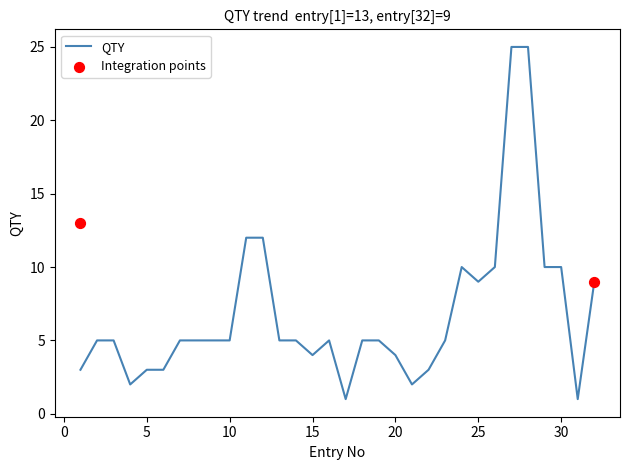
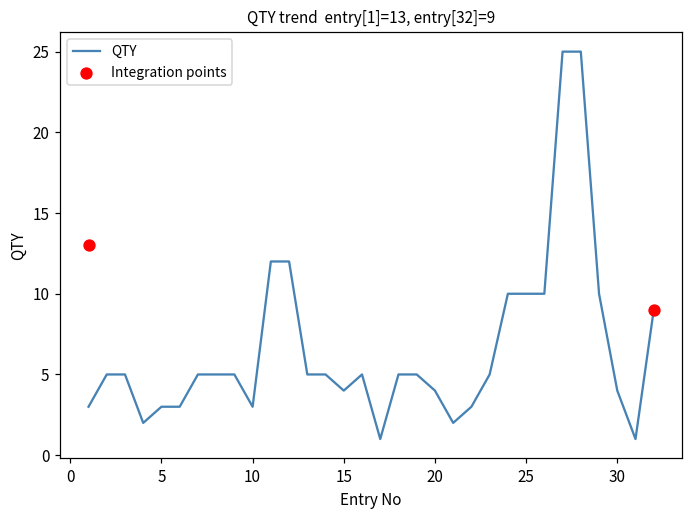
QTY, 10: 5 -> 3
QTY, 25: 9 -> 10
QTY, 30: 10 -> 4
